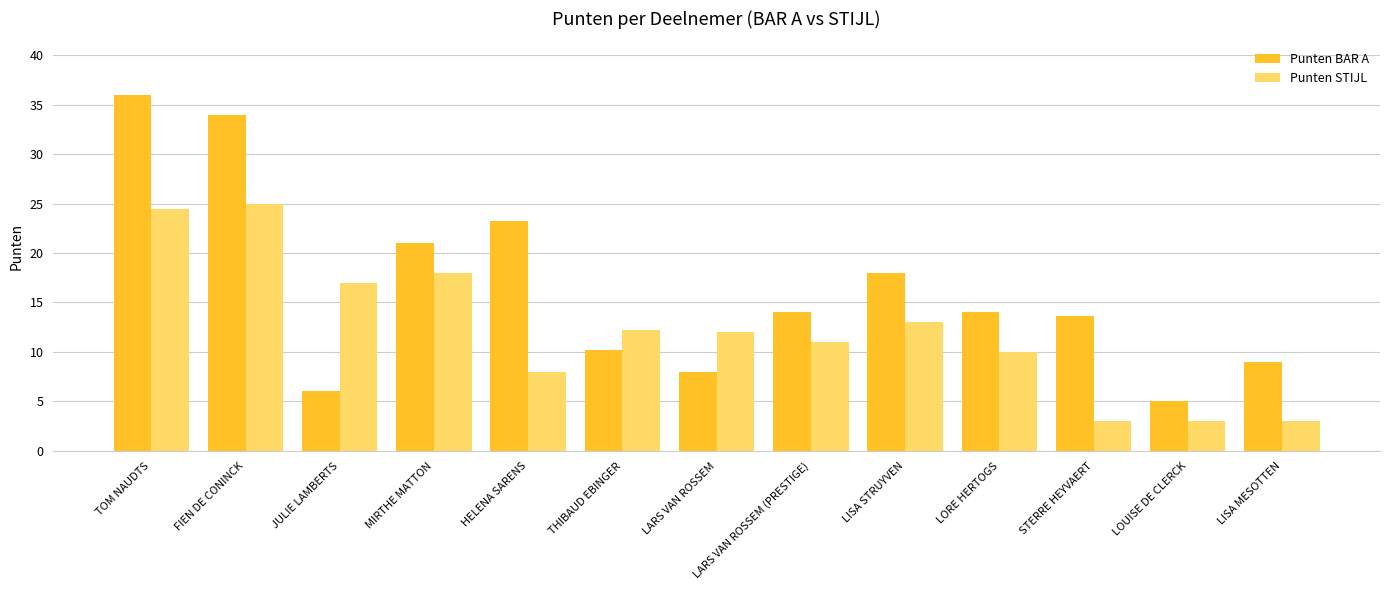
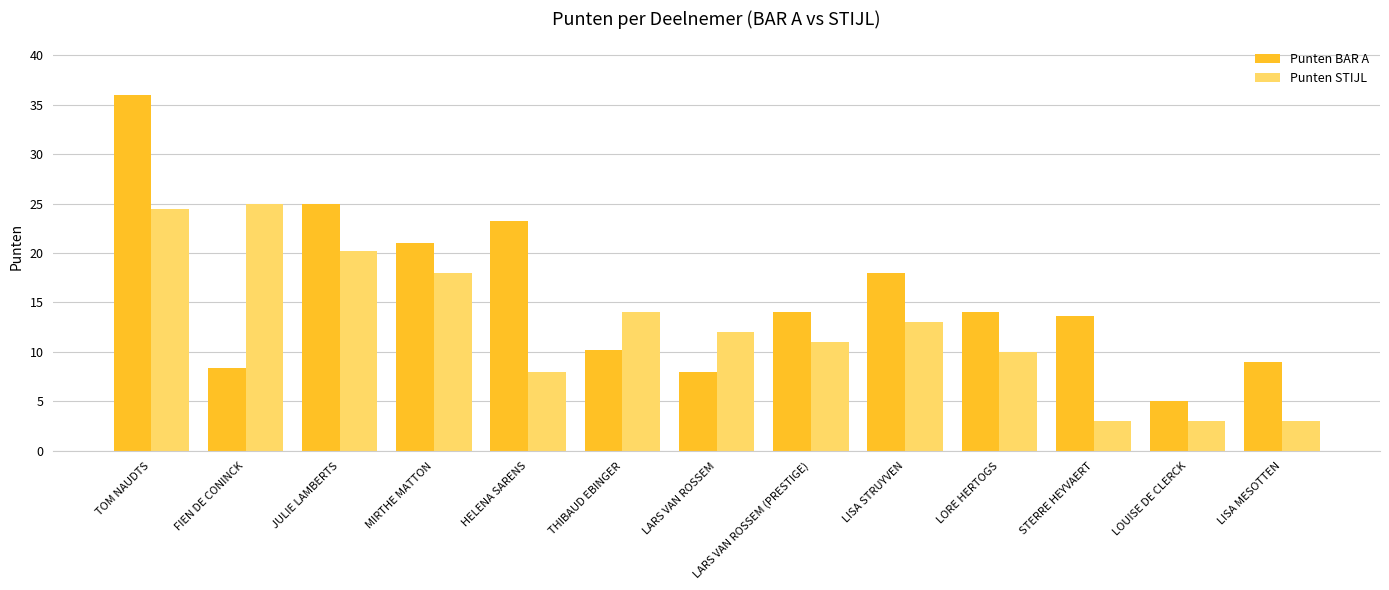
Punten BAR A, FIEN DE CONINCK: 34 -> 8
Punten BAR A, JULIE LAMBERTS: 6 -> 25
Punten STIJL, JULIE LAMBERTS: 17 -> 20
Punten STIJL, THIBAUD EBINGER: 12 -> 14
